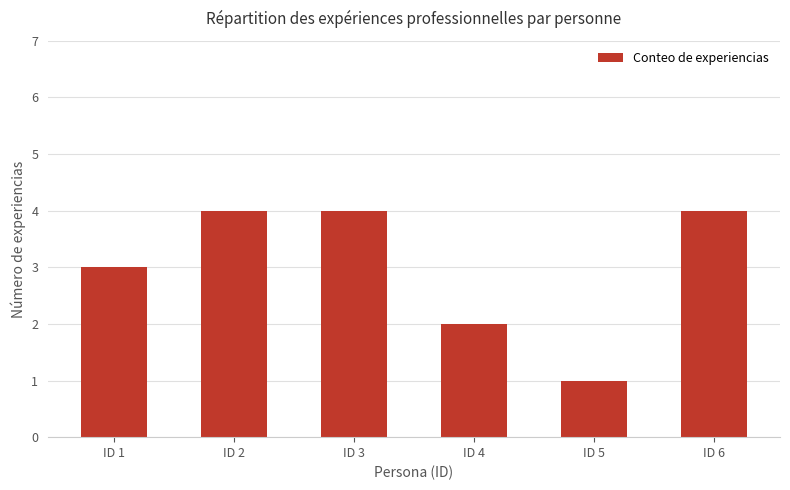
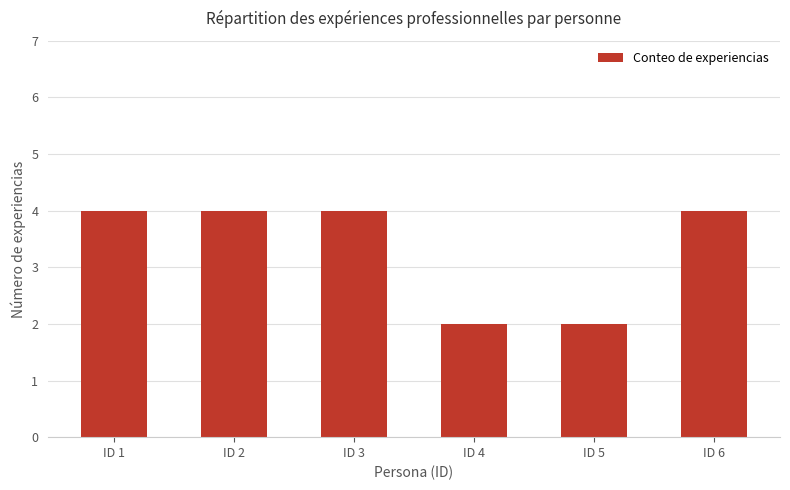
ID 1: 3 -> 4
ID 5: 1 -> 2
